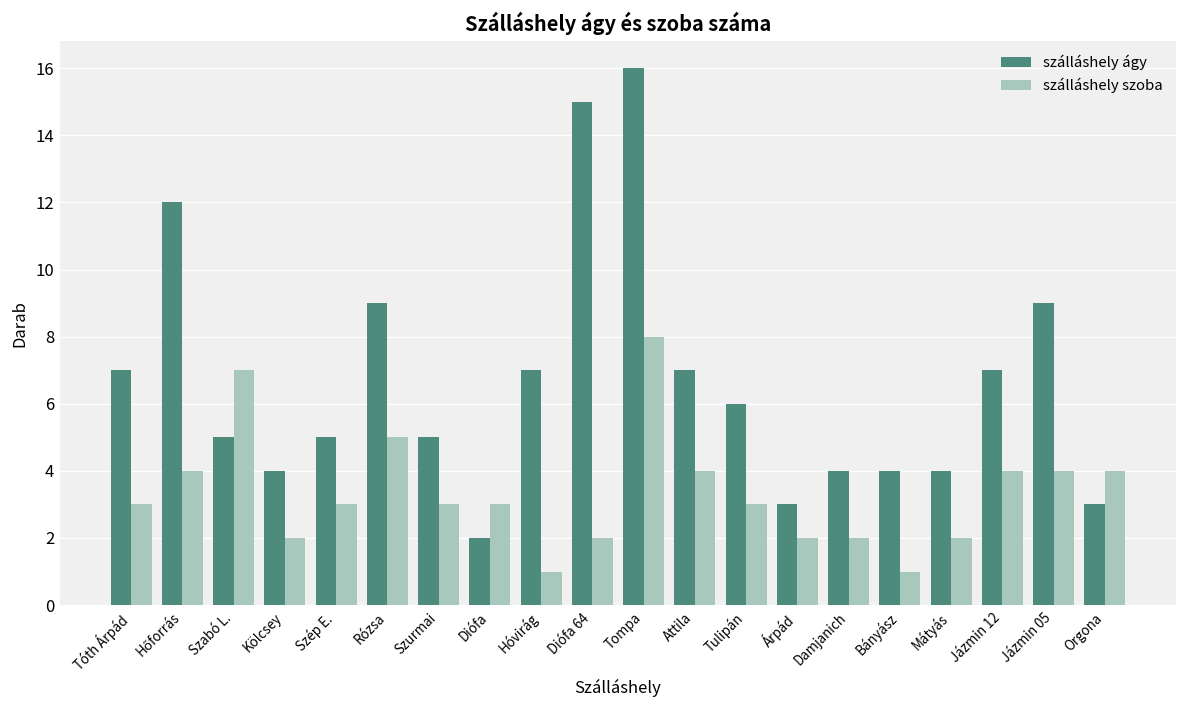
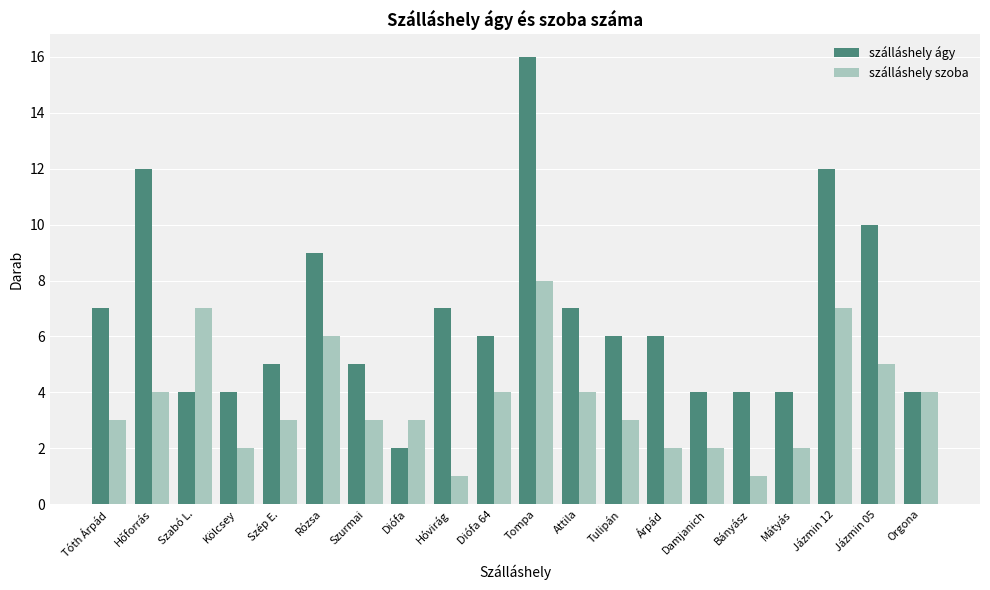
szálláshely ágy, Szabó L.: 5 -> 4
szálláshely szoba, Rózsa: 5 -> 6
szálláshely ágy, Diófa 64: 15 -> 6
szálláshely szoba, Diófa 64: 2 -> 4
szálláshely ágy, Árpád: 3 -> 6
szálláshely ágy, Jázmin 12: 7 -> 12
szálláshely szoba, Jázmin 12: 4 -> 7
szálláshely ágy, Jázmin 05: 9 -> 10
szálláshely szoba, Jázmin 05: 4 -> 5
szálláshely ágy, Orgona: 3 -> 4
